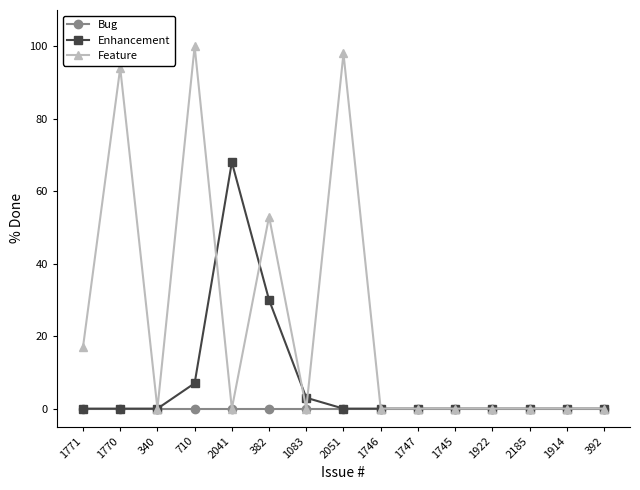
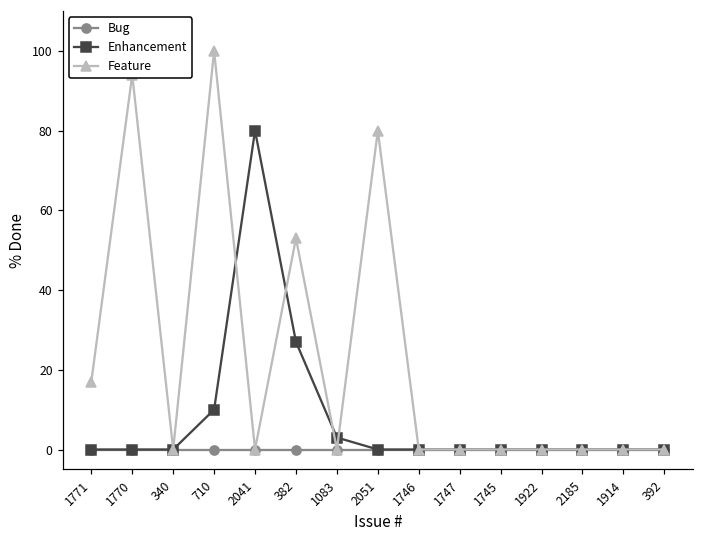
Enhancement, 710: 7 -> 10
Enhancement, 2041: 68 -> 80
Enhancement, 382: 30 -> 27
Feature, 2051: 98 -> 80
